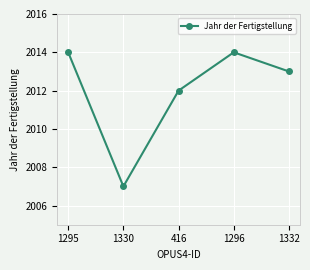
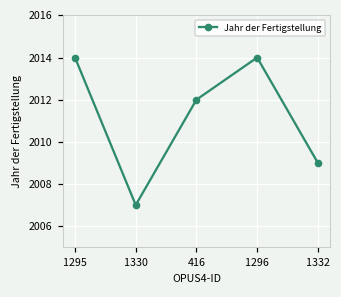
1332: 2013 -> 2009
